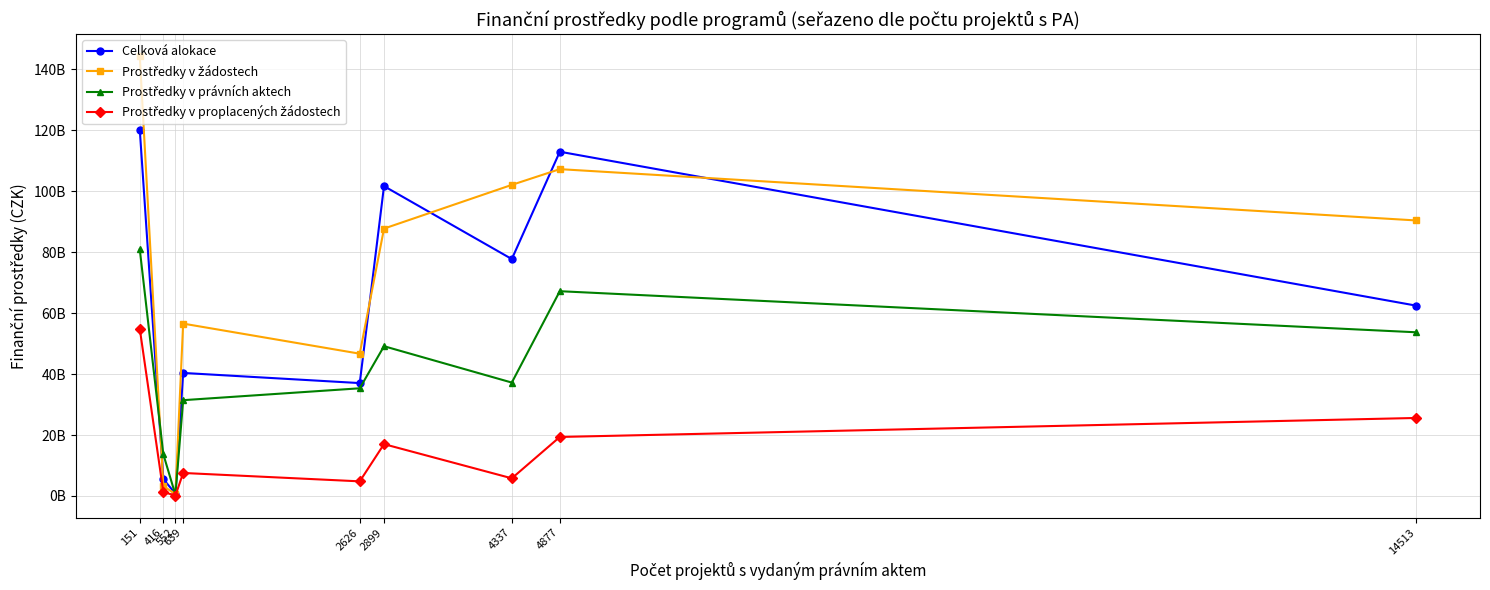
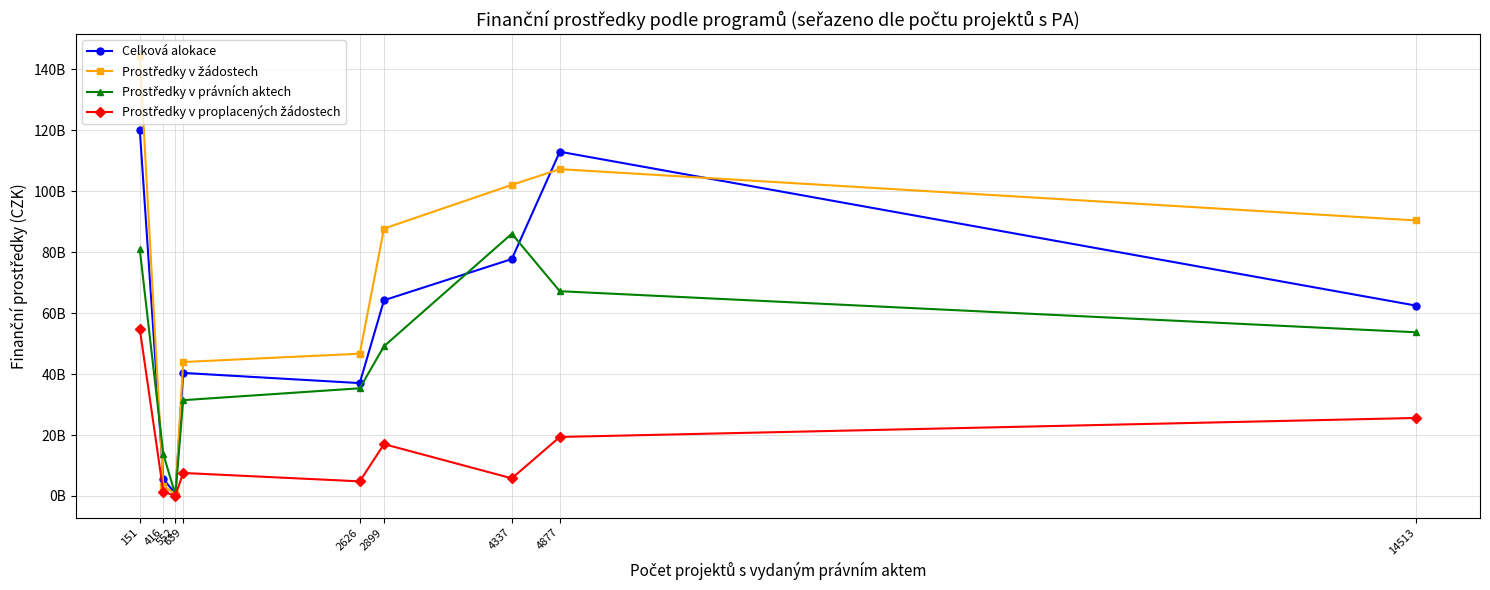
Prostředky v žádostech, 639: 57000000000 -> 44000000000
Celková alokace, 2899: 102000000000 -> 64000000000
Prostředky v právních aktech, 4337: 37000000000 -> 86000000000
